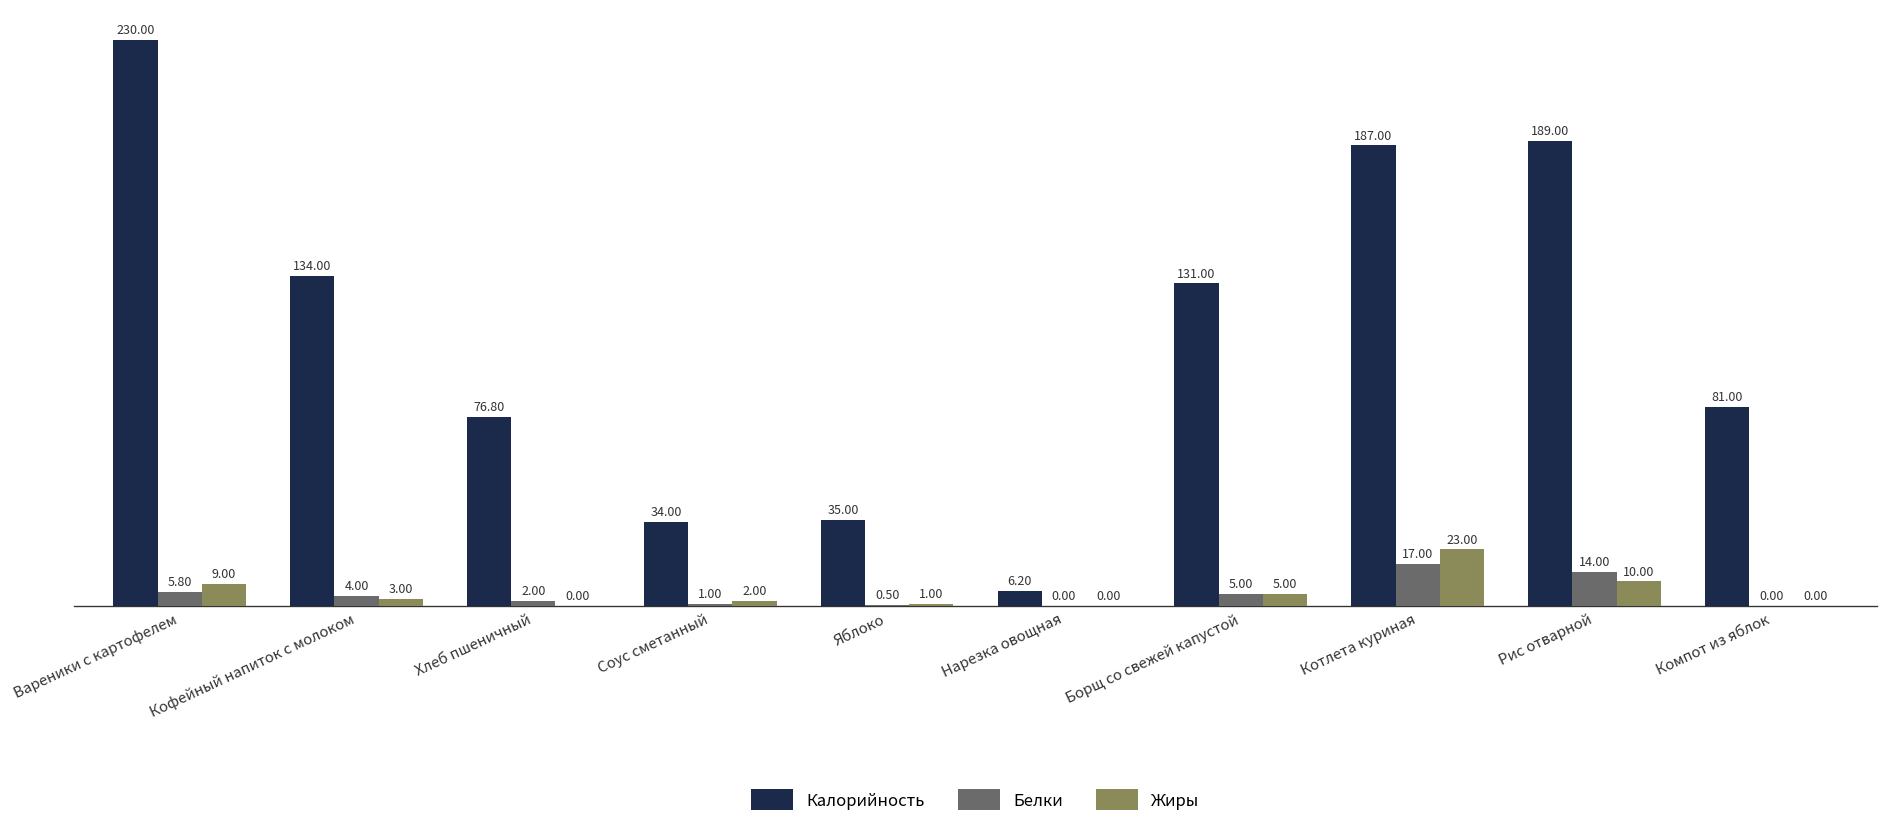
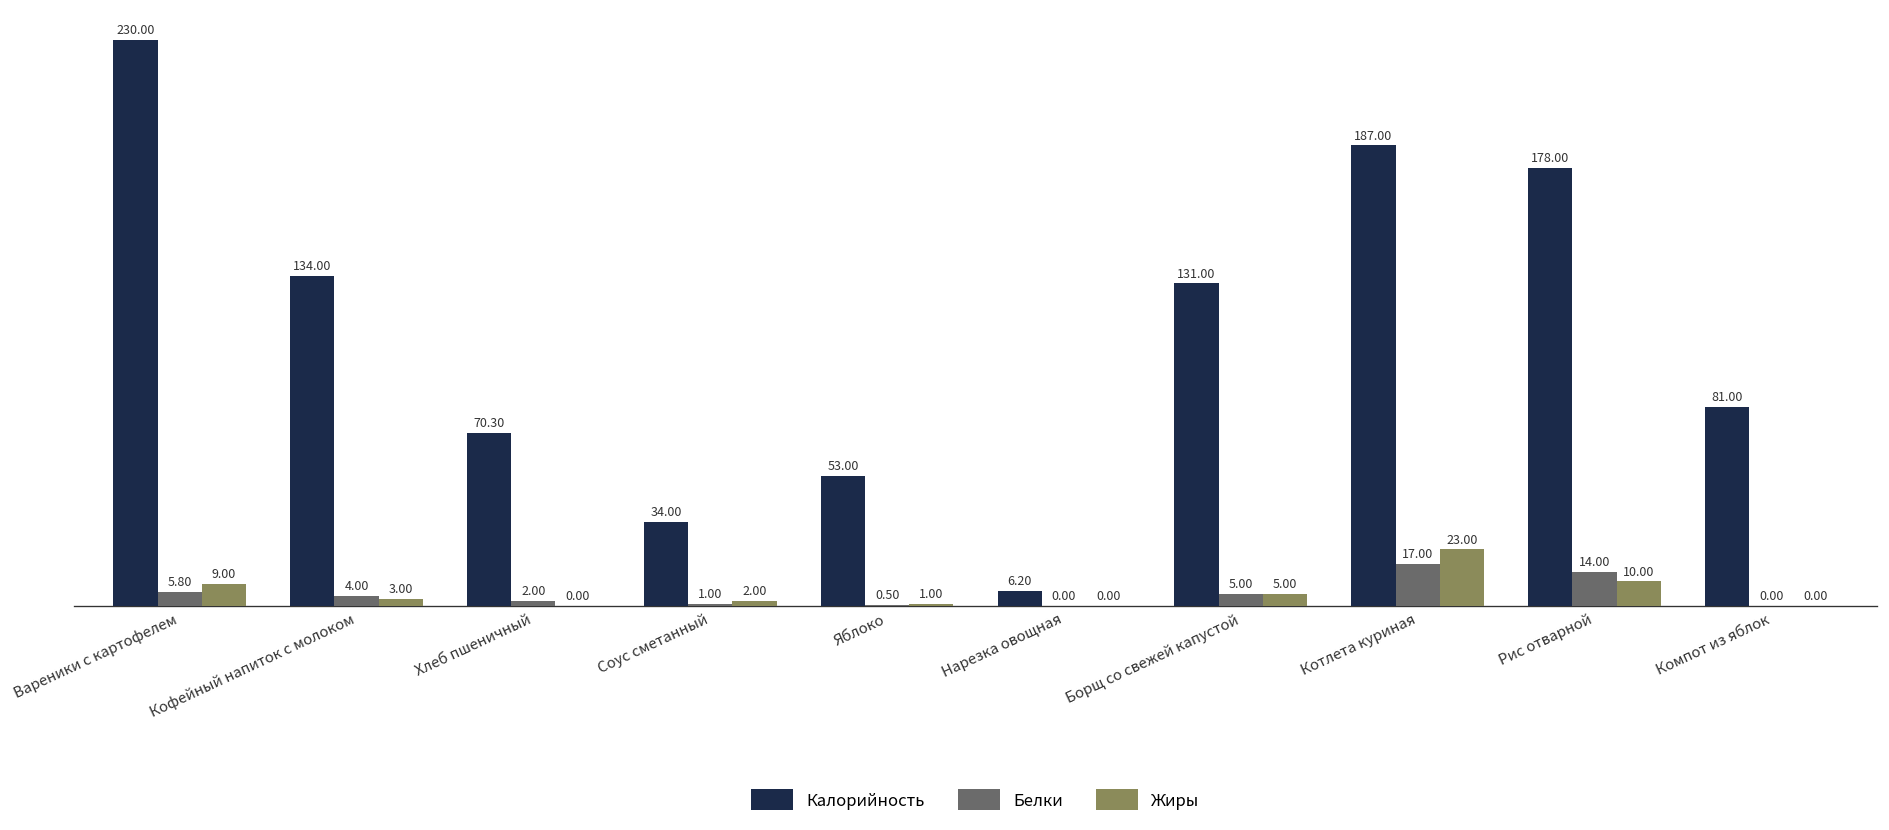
Калорийность, Хлеб пшеничный: 76.80 -> 70.30
Калорийность, Яблоко: 35.00 -> 53.00
Калорийность, Рис отварной: 189.00 -> 178.00
